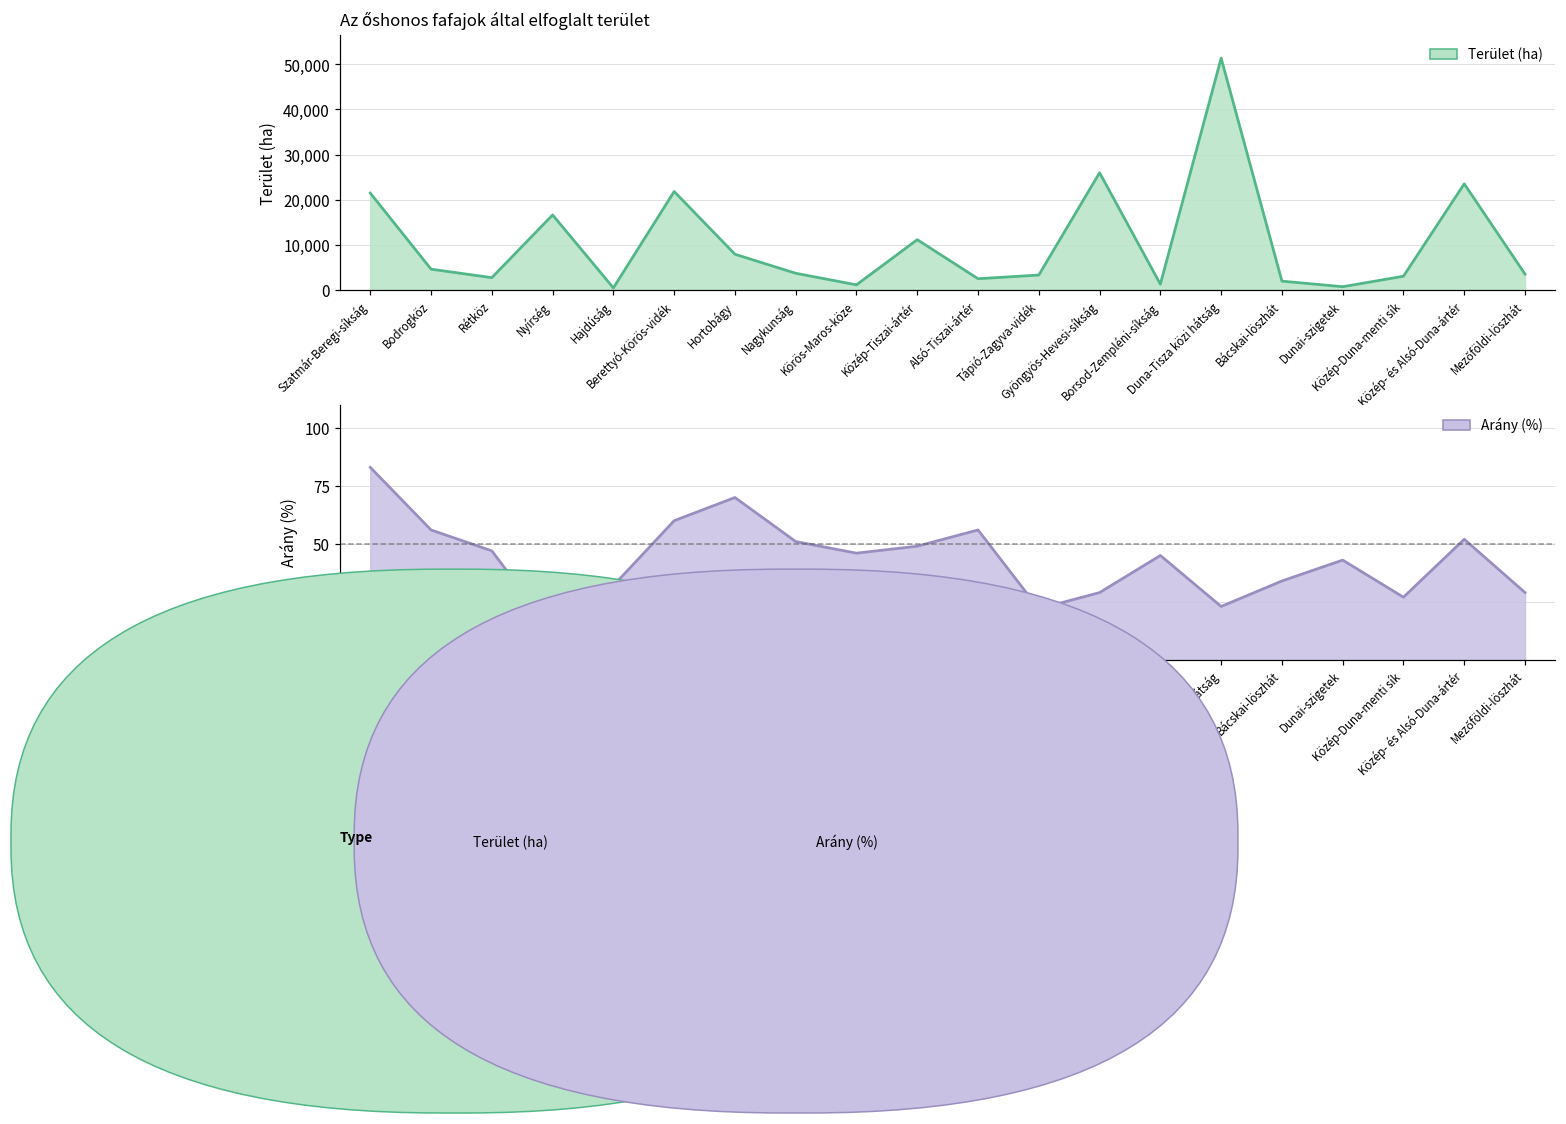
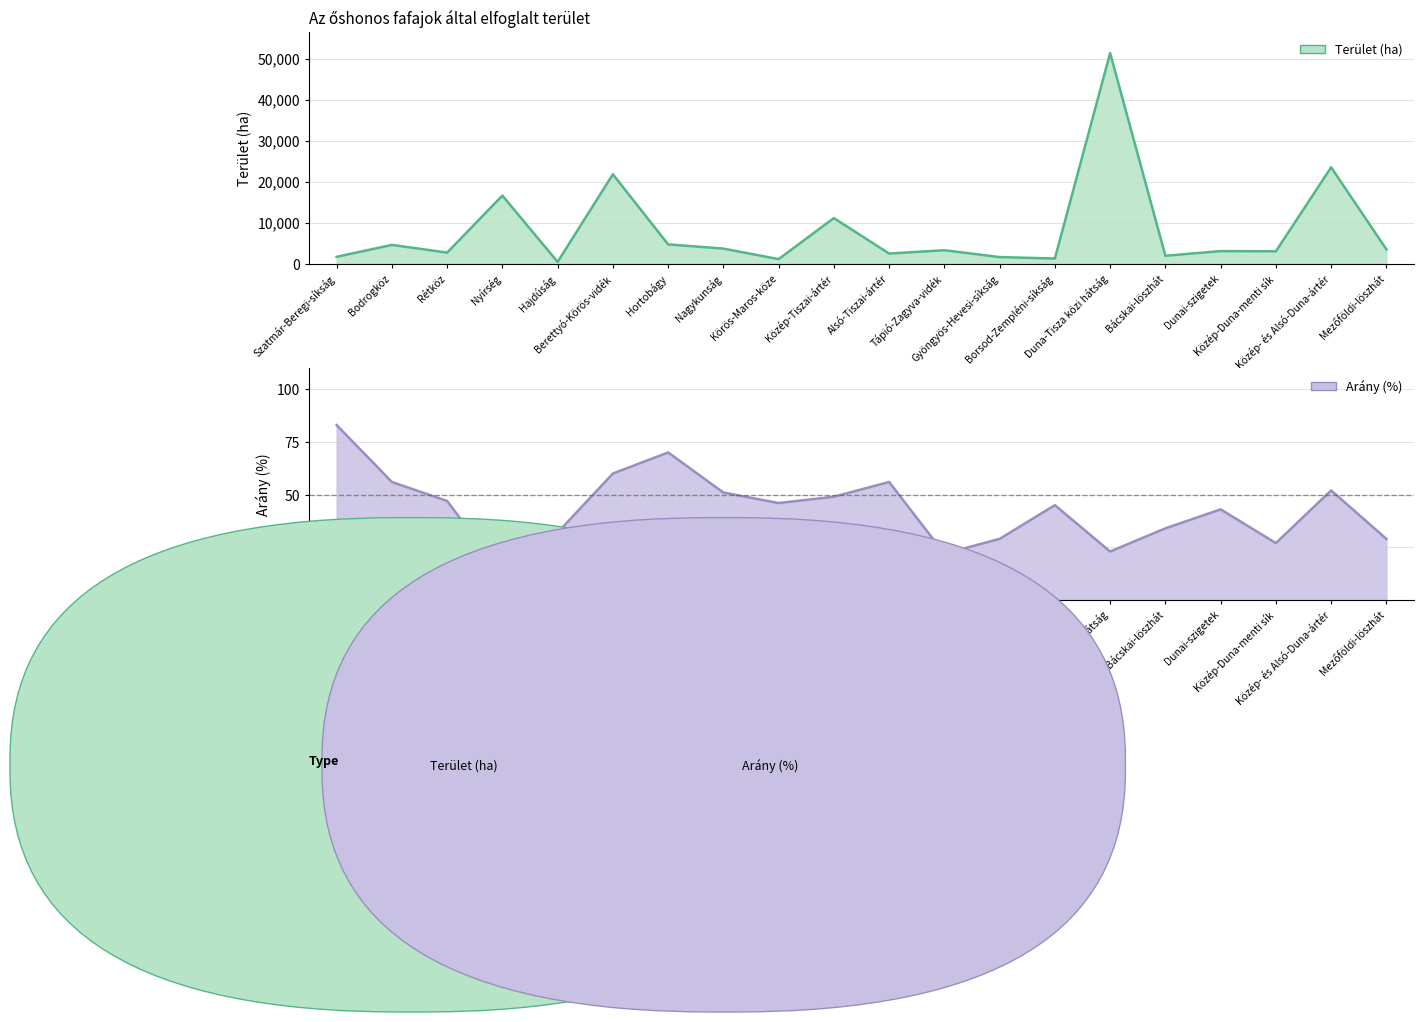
Az őshonos fafajok által elfoglalt terület, Szatmár-Beregi-síkság: 21,000 -> 2,000
Az őshonos fafajok által elfoglalt terület, Hortobágy: 8,000 -> 5,000
Az őshonos fafajok által elfoglalt terület, Gyöngyös-Hevesi-síkság: 26,000 -> 2,000
Az őshonos fafajok által elfoglalt terület, Dunai-szigetek: 1,000 -> 3,000
